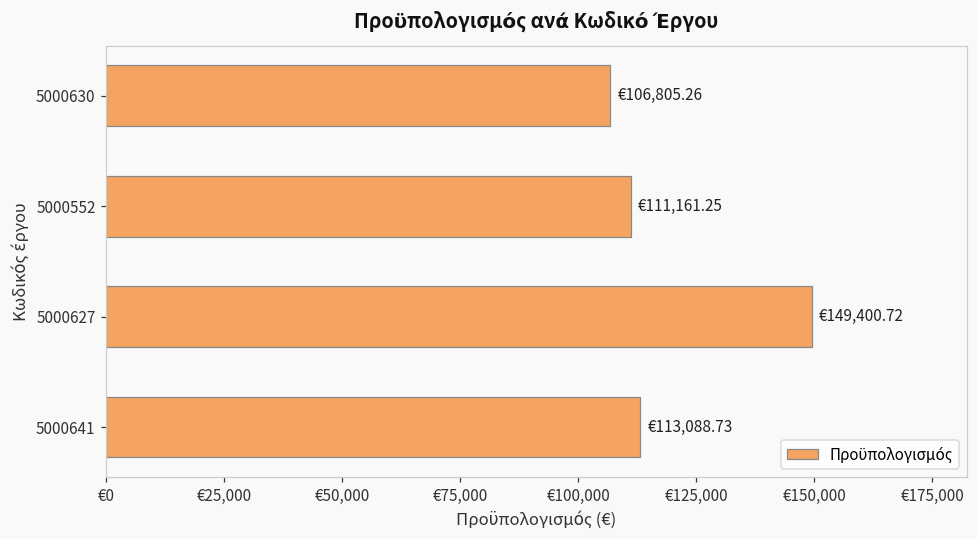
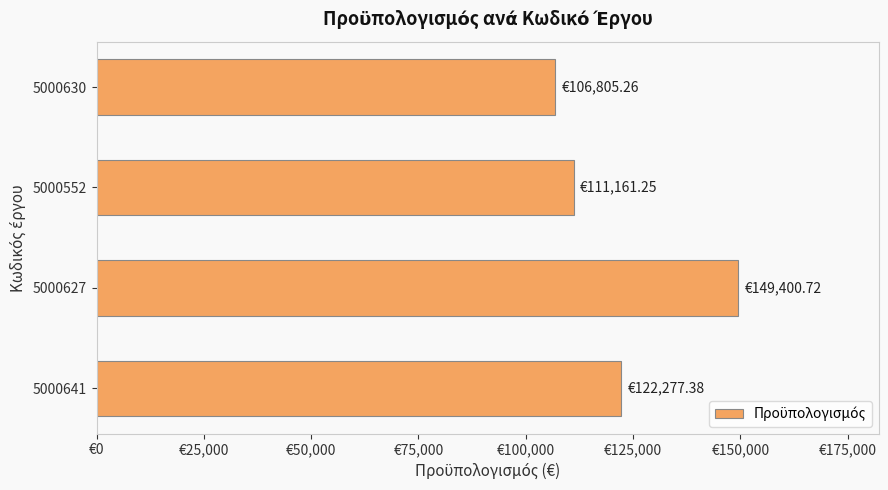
5000641: €113,088.73 -> €122,277.38
